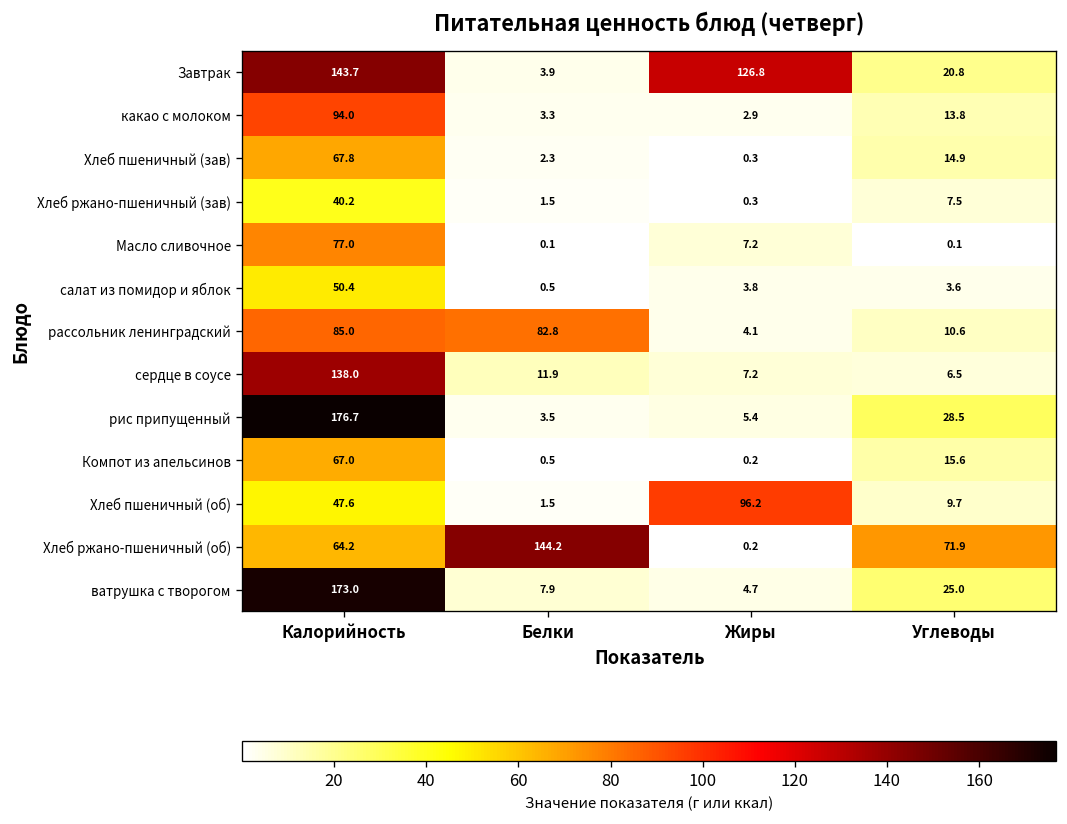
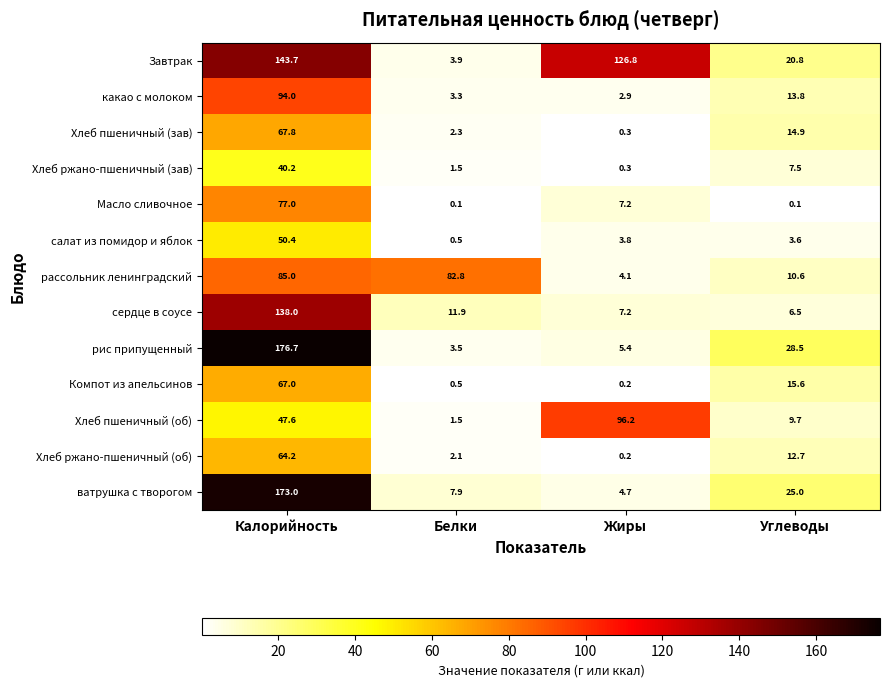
Хлеб ржано-пшеничный (об), Белки: 144.2 -> 2.1
Хлеб ржано-пшеничный (об), Углеводы: 71.9 -> 12.7
